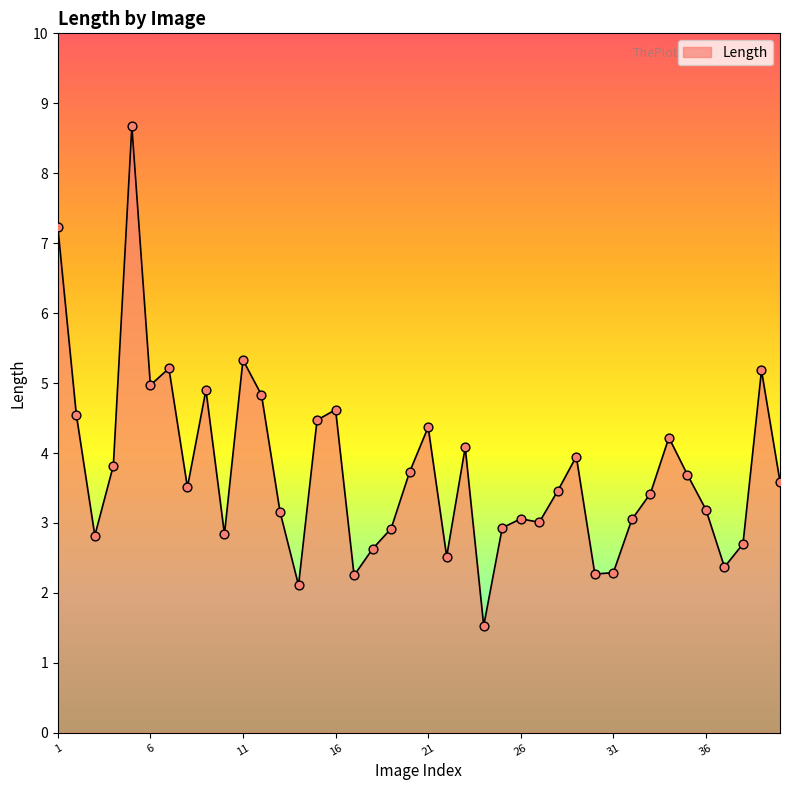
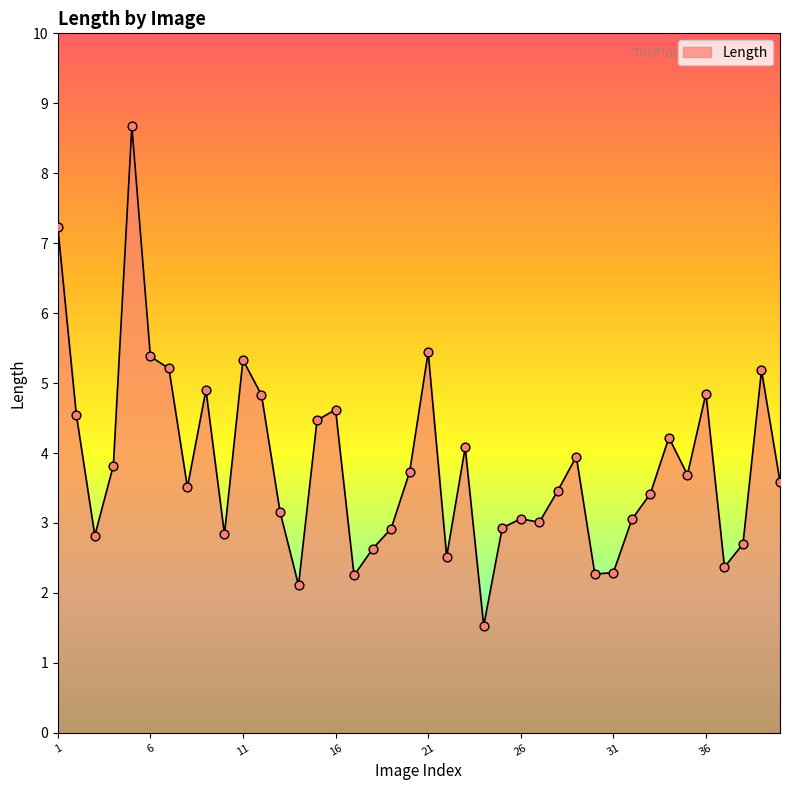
6: 5.0 -> 5.4
21: 4.4 -> 5.4
36: 3.2 -> 4.9
